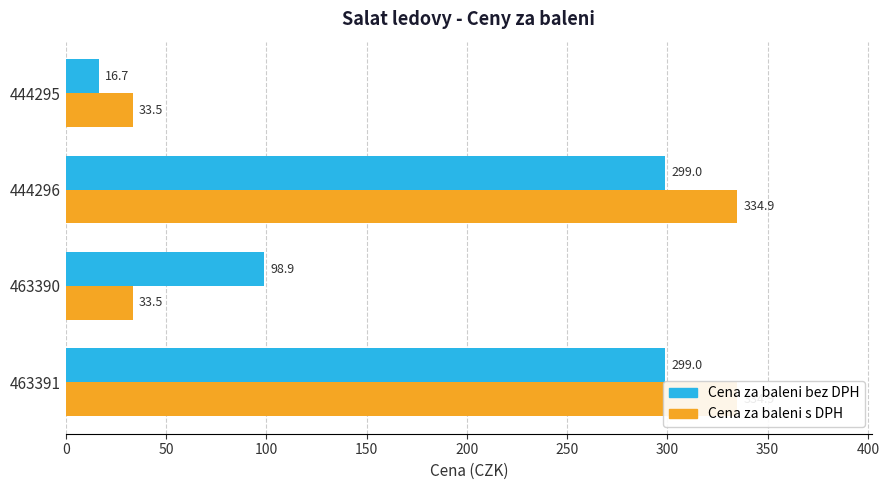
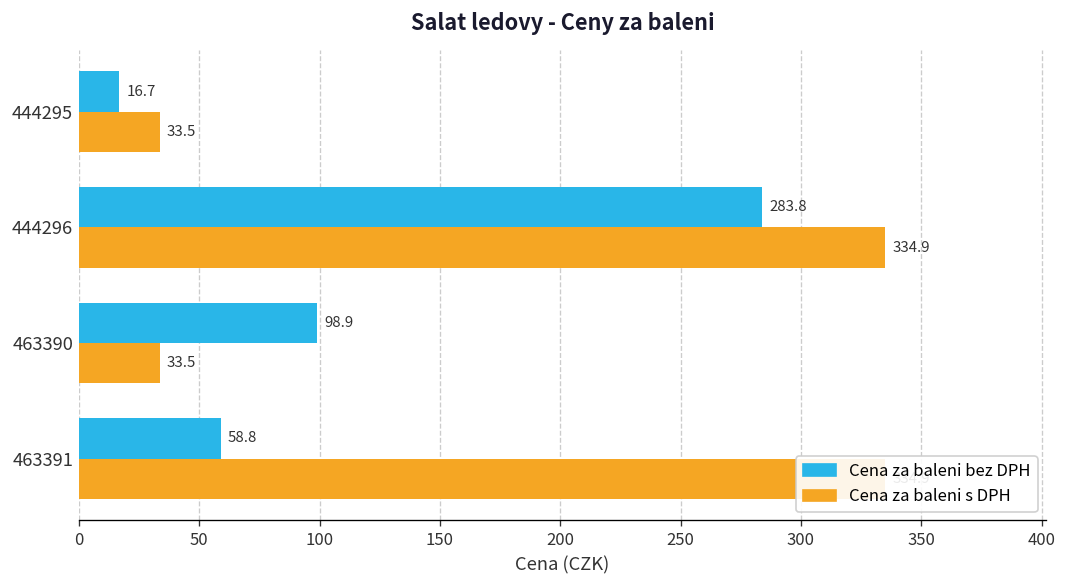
Cena za baleni bez DPH, 444296: 299.0 -> 283.8
Cena za baleni bez DPH, 463391: 299.0 -> 58.8
